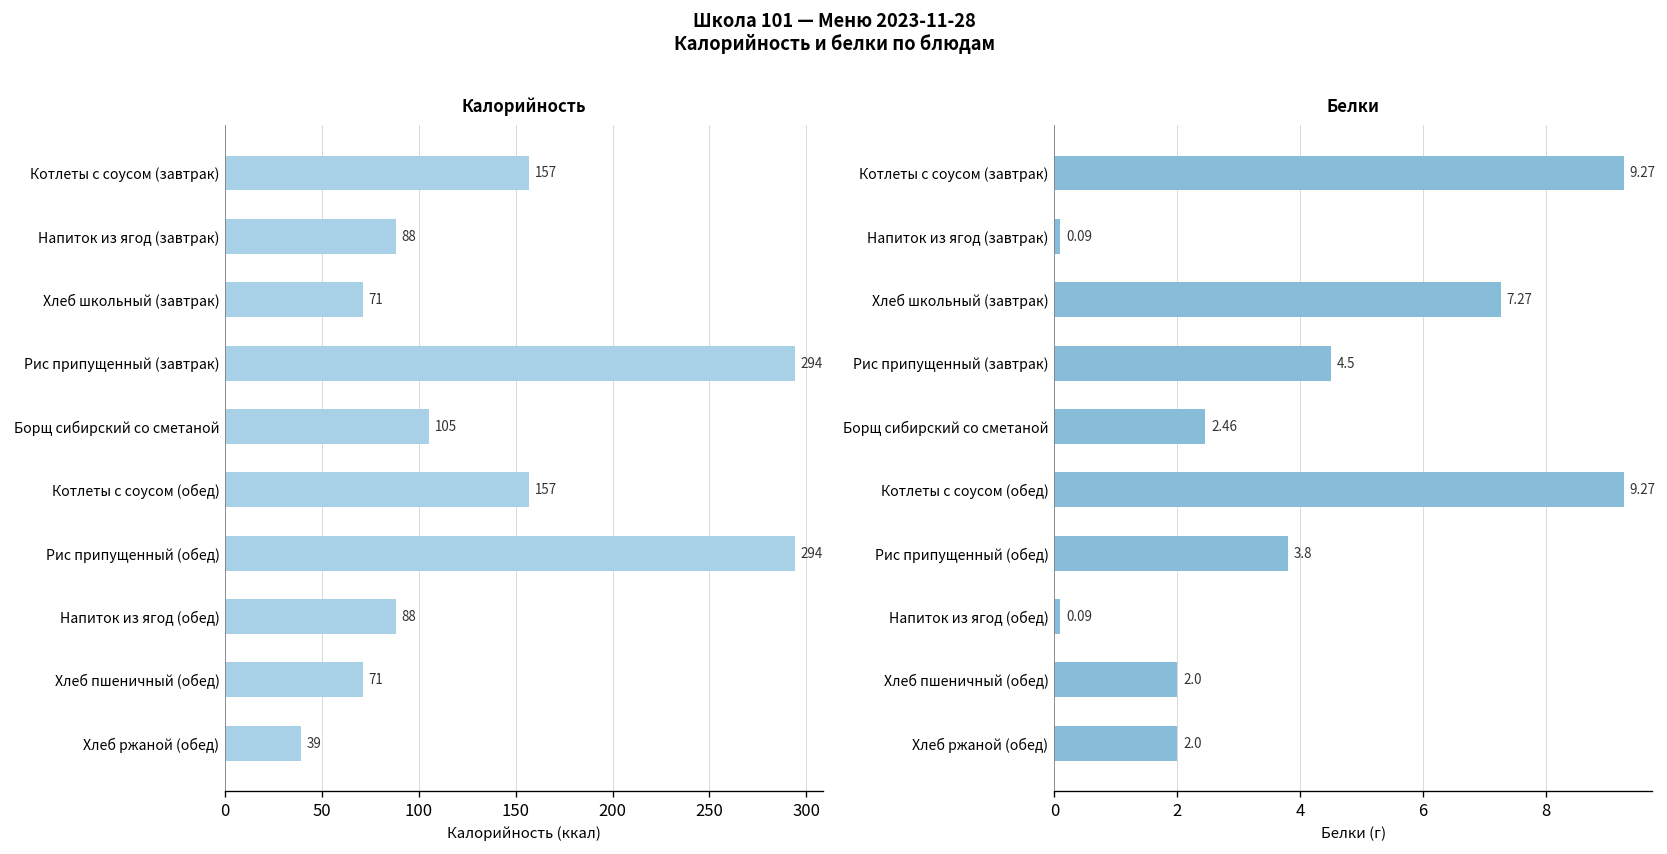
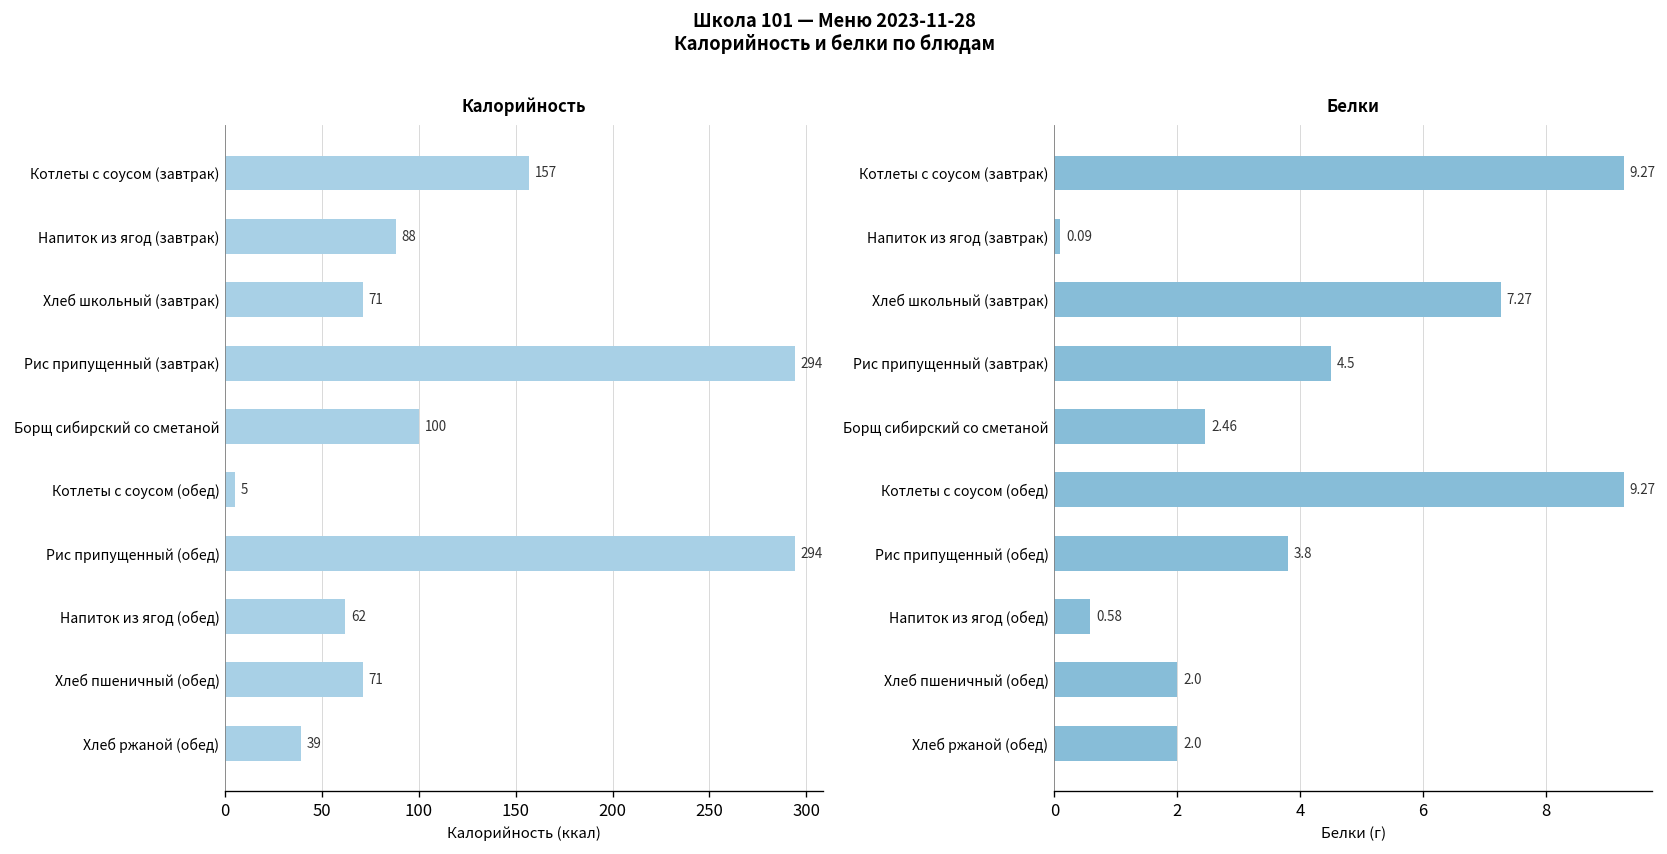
Калорийность, Борщ сибирский со сметаной: 105 -> 100
Калорийность, Котлеты с соусом (обед): 157 -> 5
Калорийность, Напиток из ягод (обед): 88 -> 62
Белки, Напиток из ягод (обед): 0.09 -> 0.58
